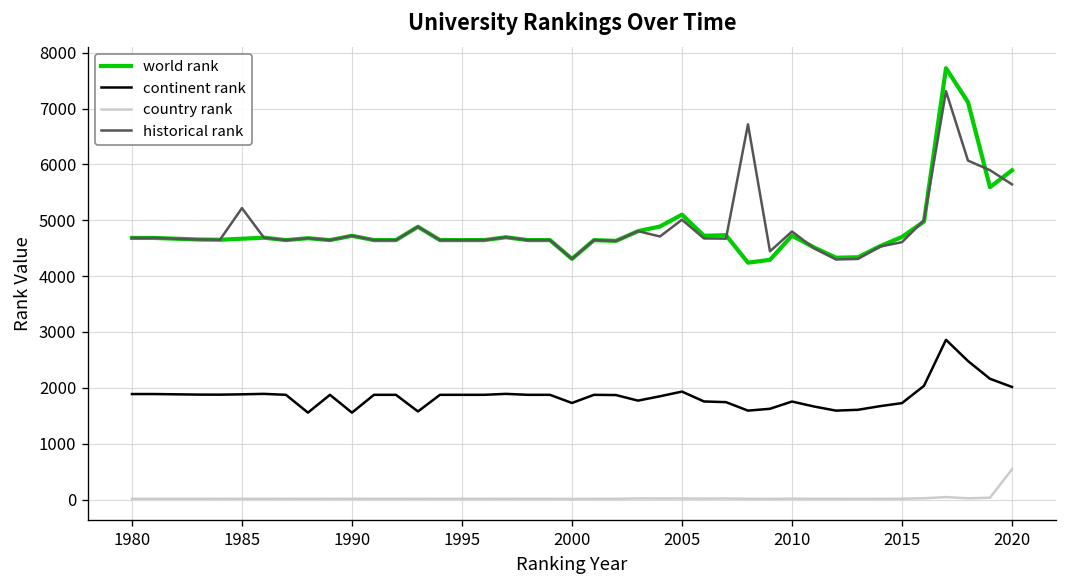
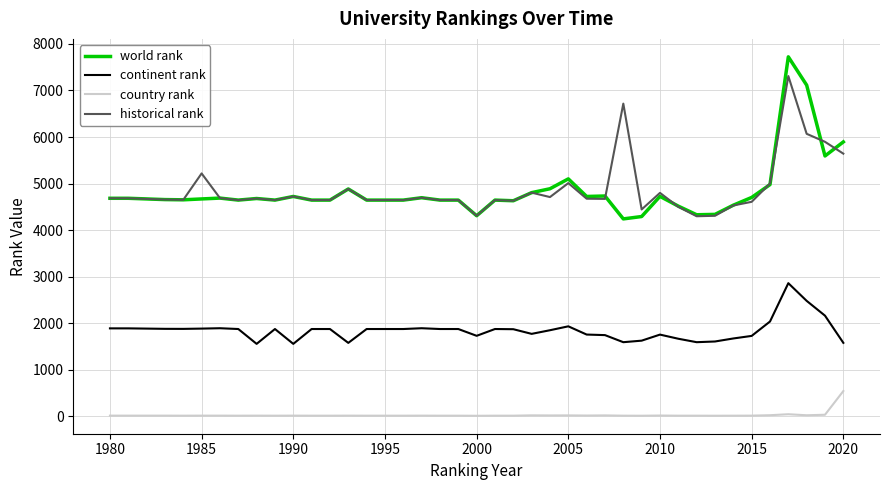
continent rank, 2020: 2000 -> 1600
